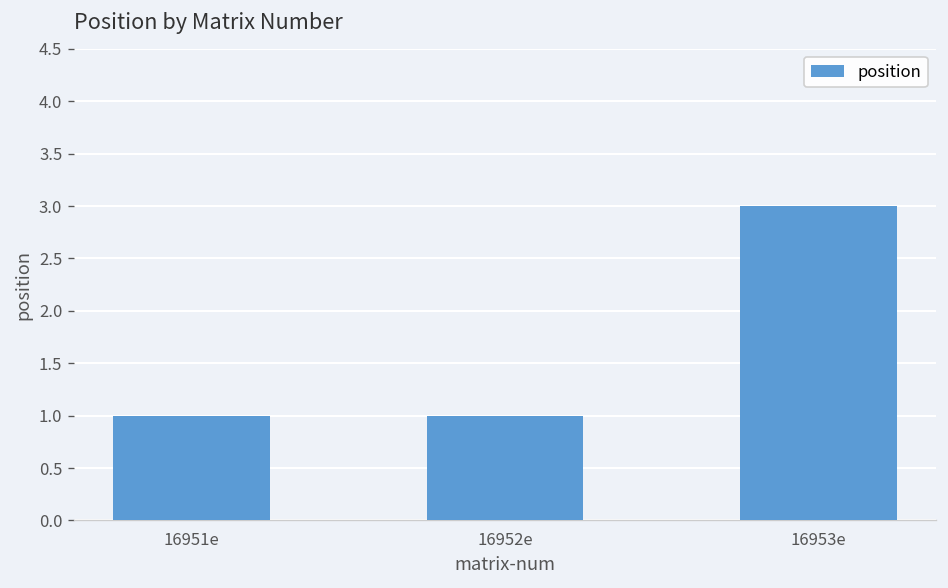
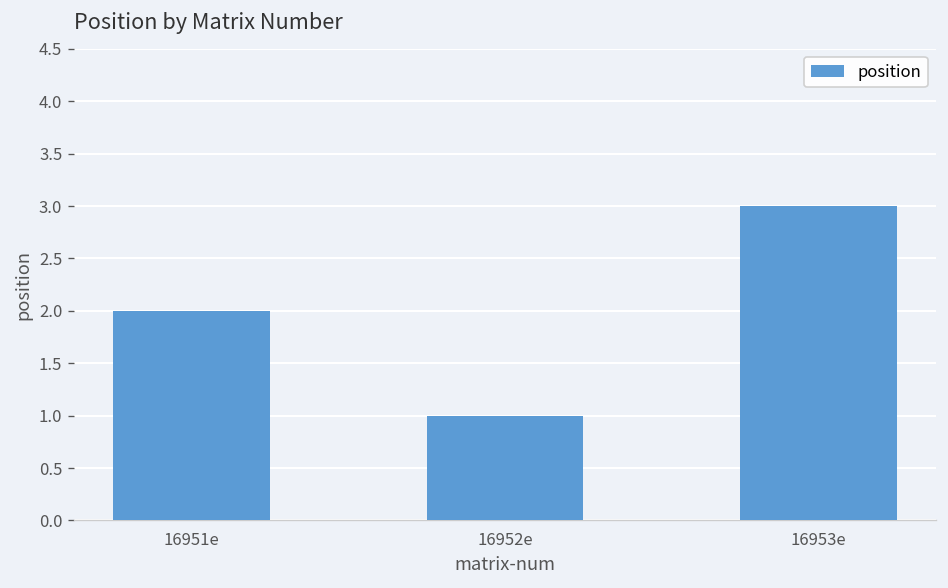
16951e: 1 -> 2
